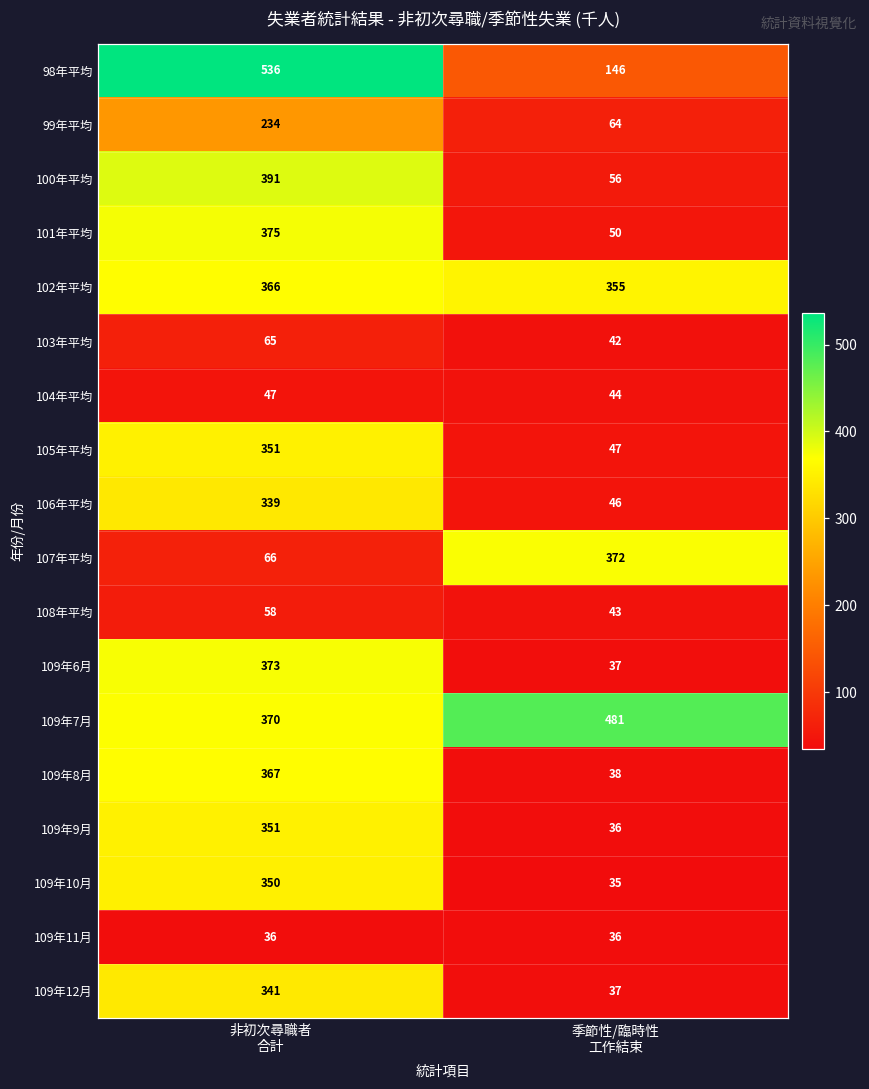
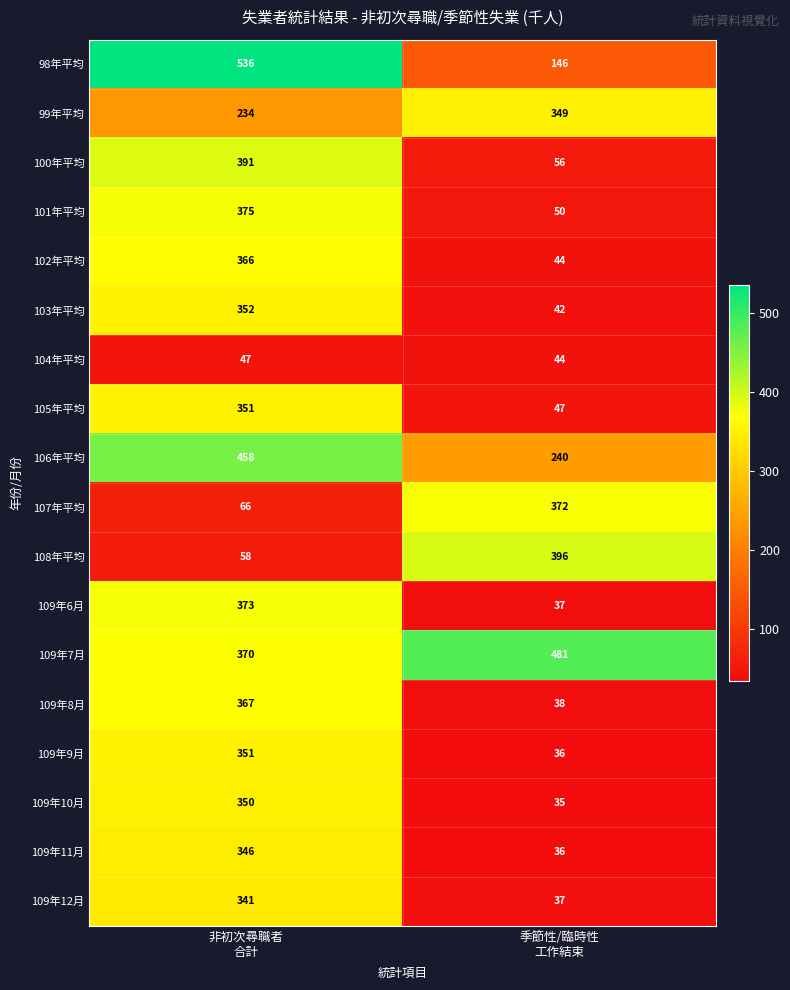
99年平均, 季節性/臨時性 工作結束: 64 -> 349
102年平均, 季節性/臨時性 工作結束: 355 -> 44
103年平均, 非初次尋職者 合計: 65 -> 352
106年平均, 非初次尋職者 合計: 339 -> 458
106年平均, 季節性/臨時性 工作結束: 46 -> 240
108年平均, 季節性/臨時性 工作結束: 43 -> 396
109年11月, 非初次尋職者 合計: 36 -> 346
